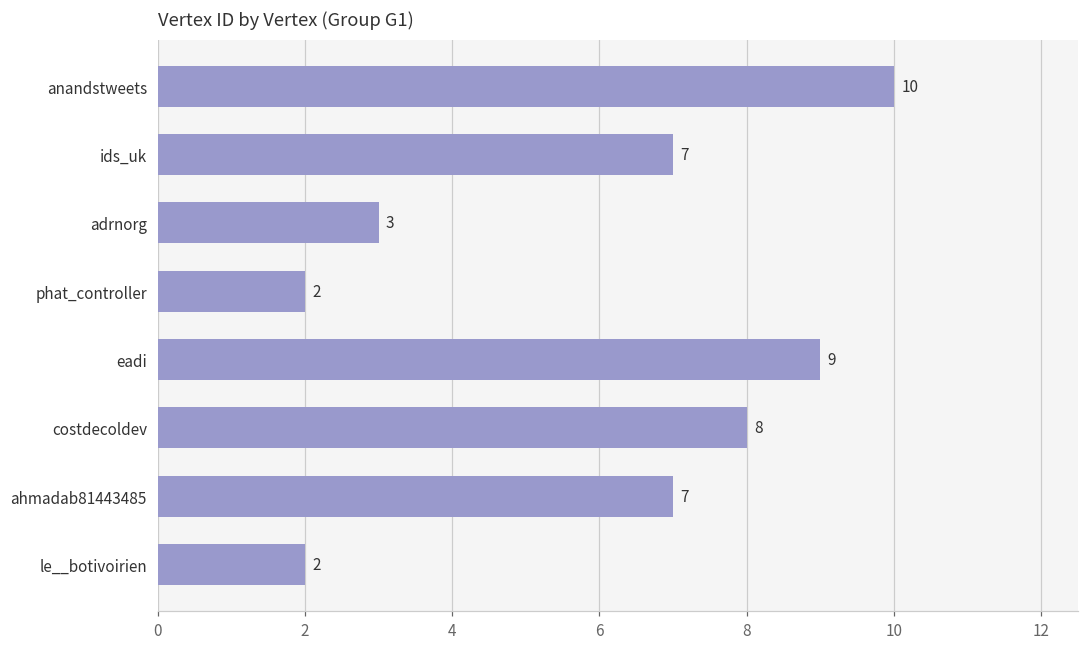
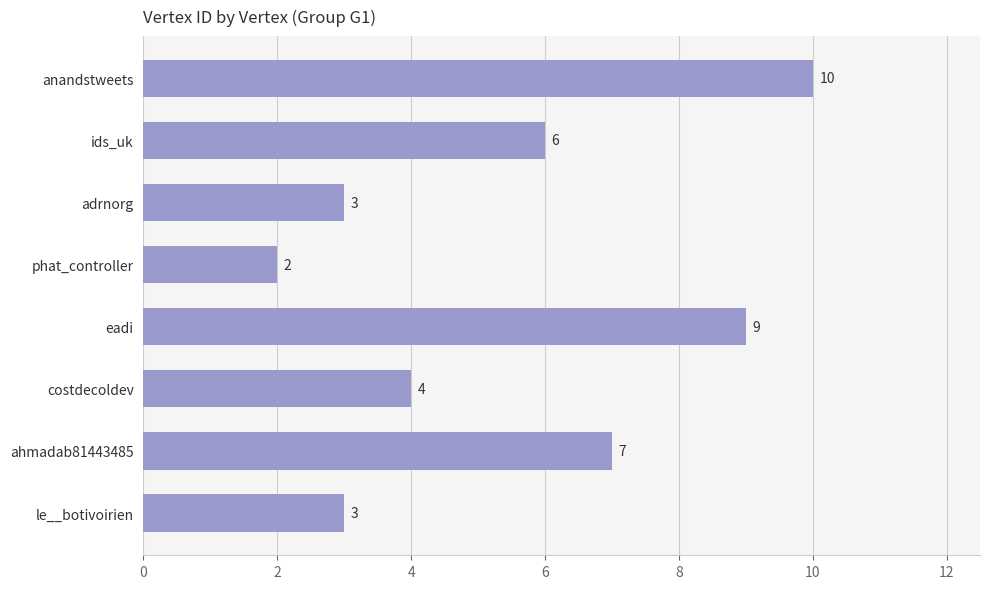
ids_uk: 7 -> 6
costdecoldev: 8 -> 4
le__botivoirien: 2 -> 3
